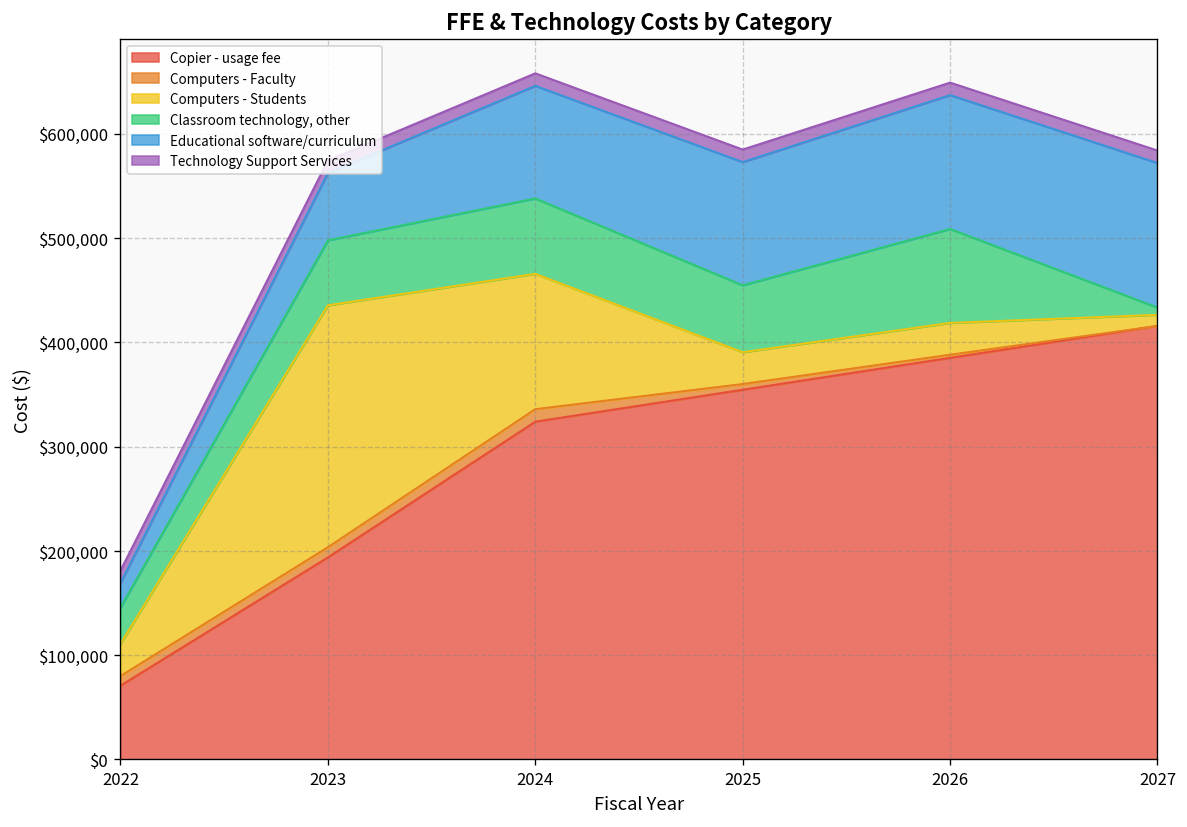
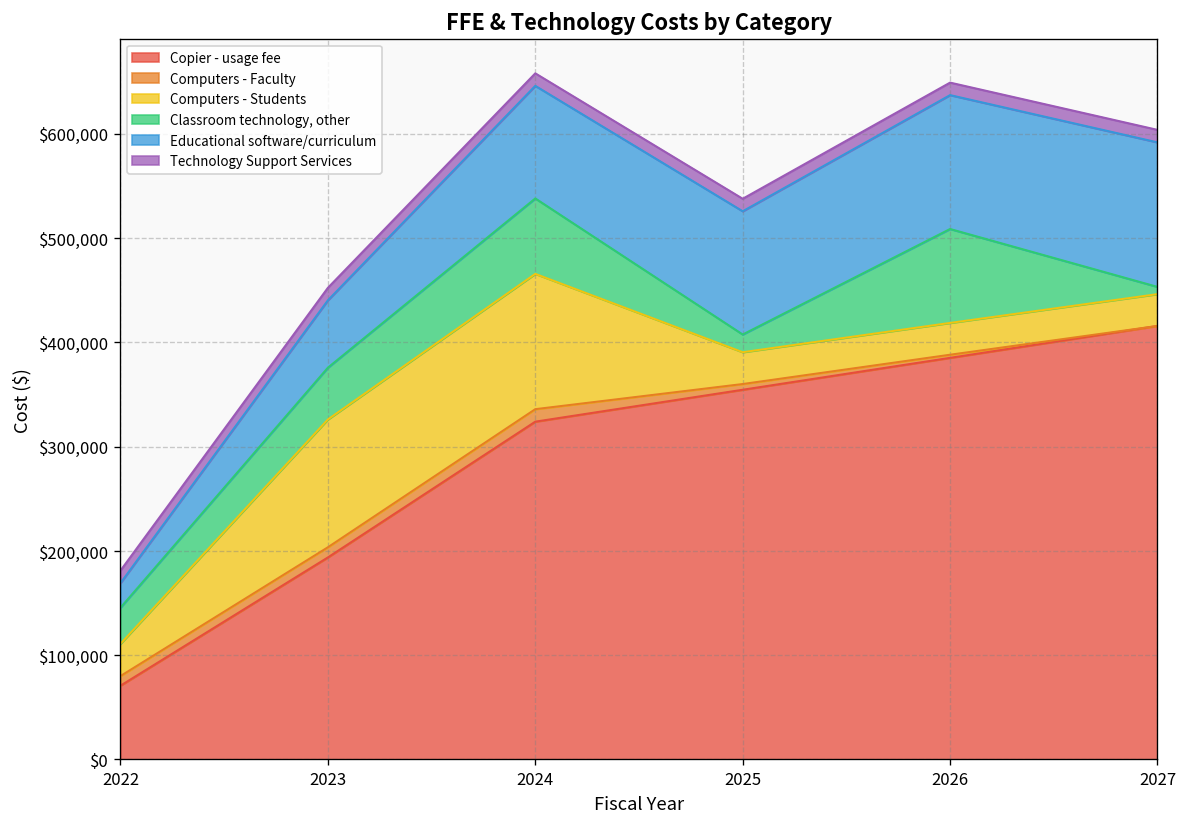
Computers - Students, 2023: $230,000 -> $120,000
Classroom technology, other, 2023: $60,000 -> $50,000
Classroom technology, other, 2025: $60,000 -> $20,000
Computers - Students, 2027: $10,000 -> $30,000
